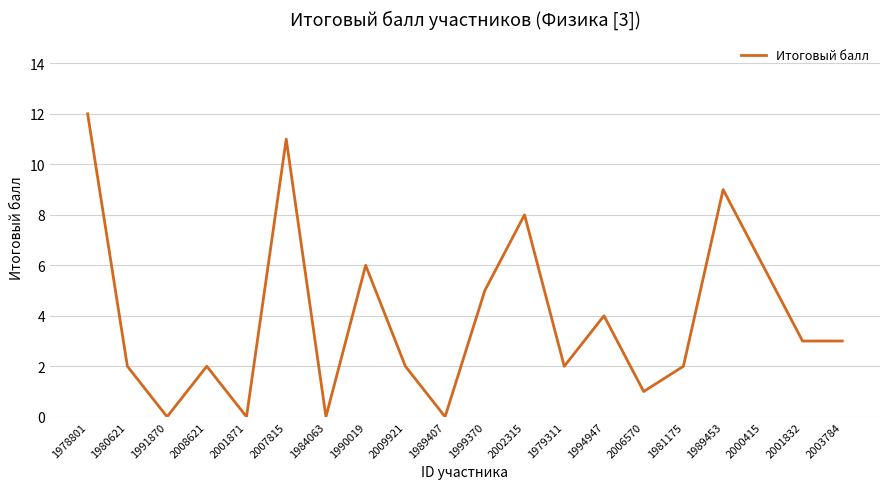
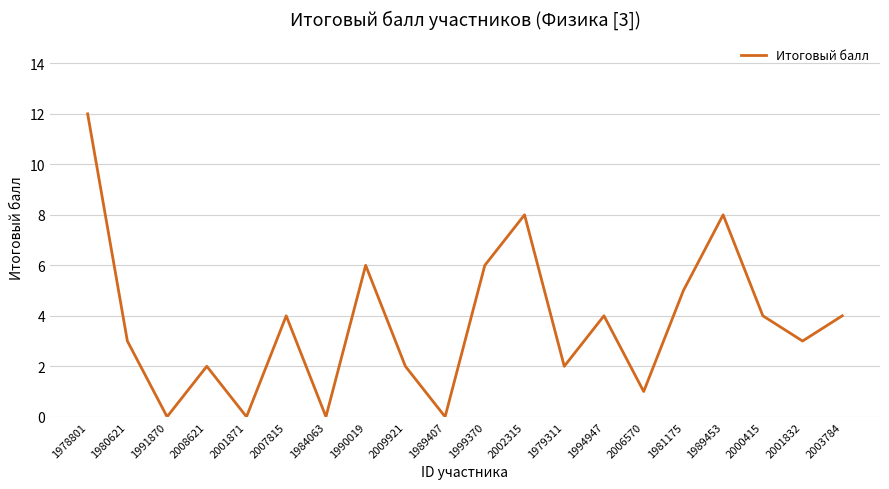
1980621: 2 -> 3
2007815: 11 -> 4
1999370: 5 -> 6
1981175: 2 -> 5
1989453: 9 -> 8
2000415: 6 -> 4
2003784: 3 -> 4
